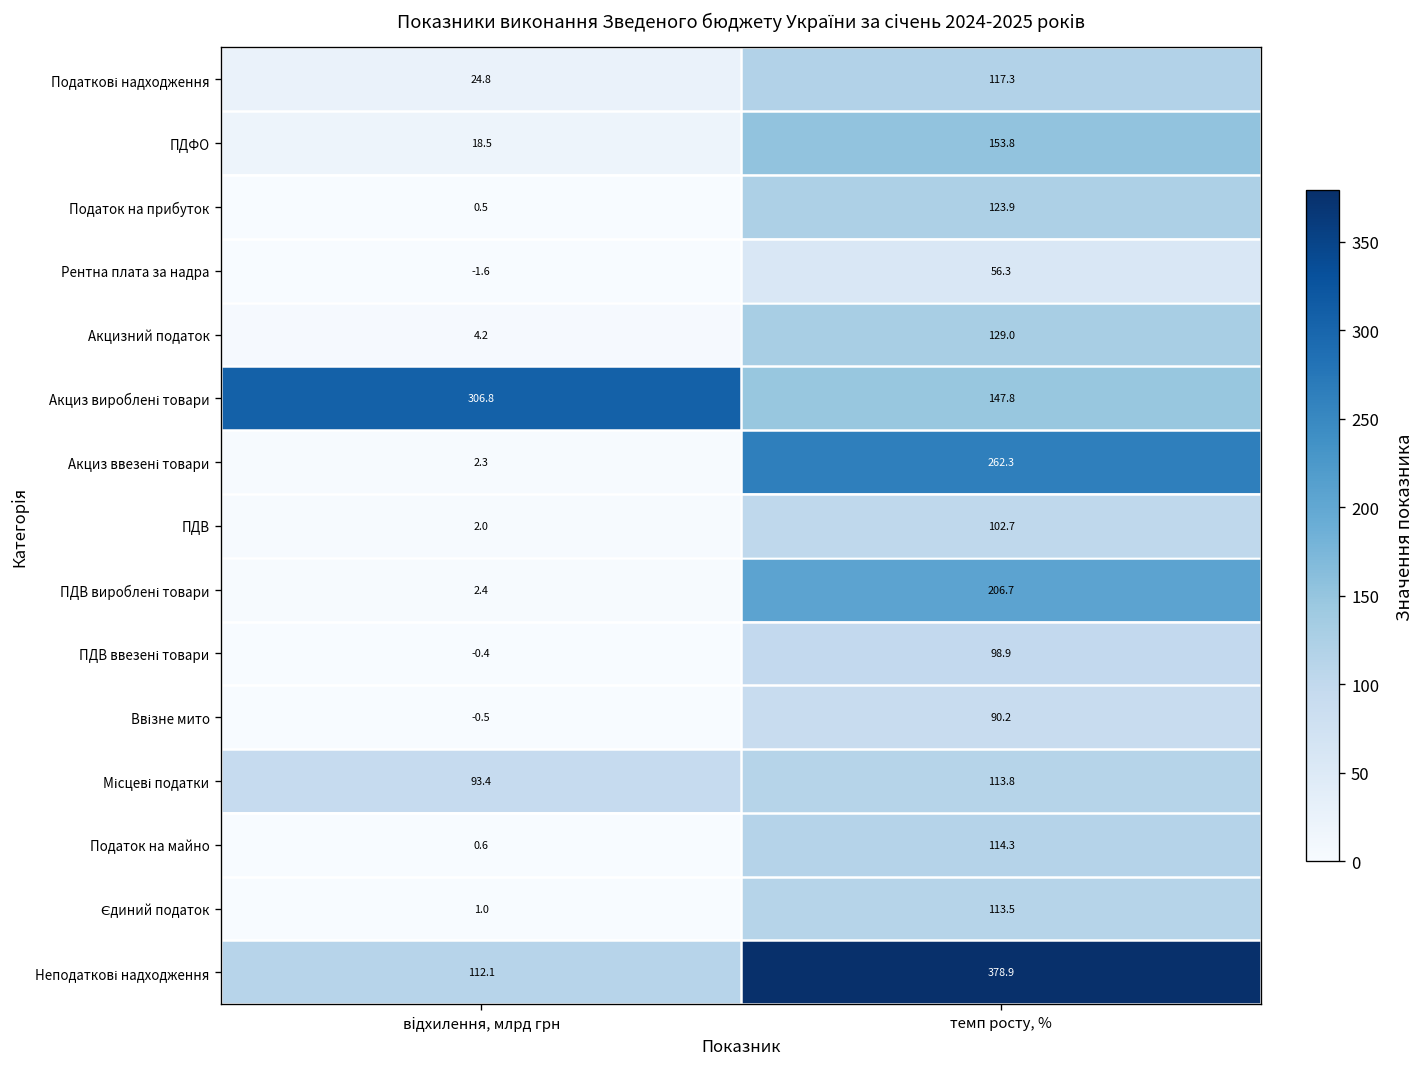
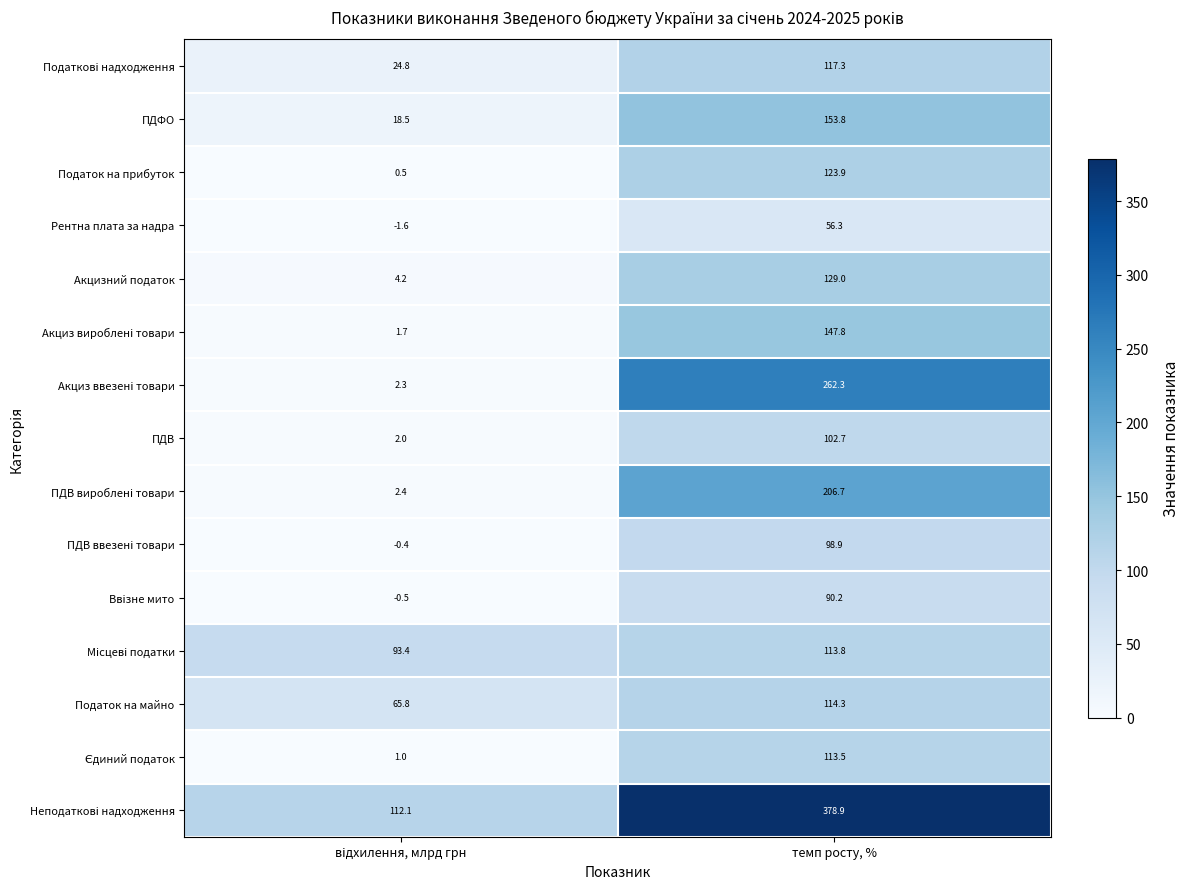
Акциз вироблені товари, відхилення, млрд грн: 306.8 -> 1.7
Податок на майно, відхилення, млрд грн: 0.6 -> 65.8
